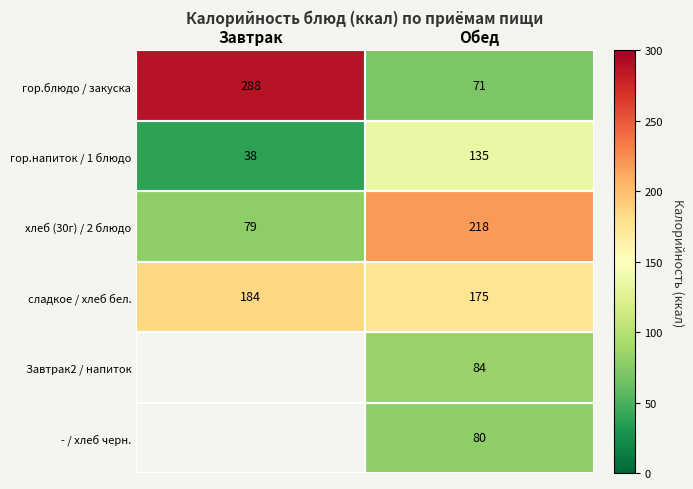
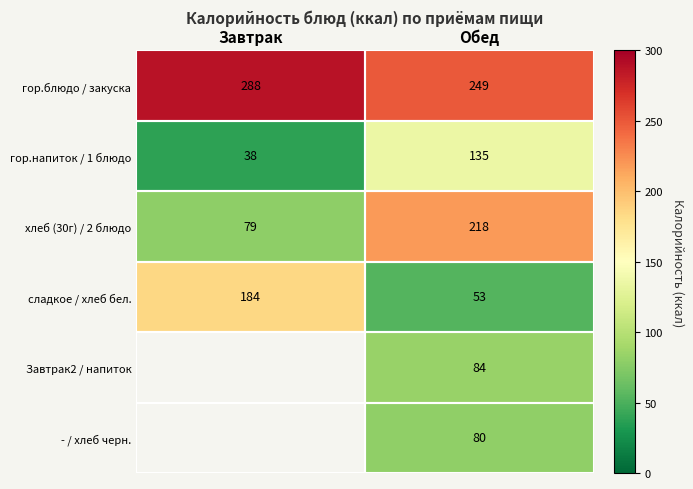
гор.блюдо / закуска, Обед: 71 -> 249
сладкое / хлеб бел., Обед: 175 -> 53
